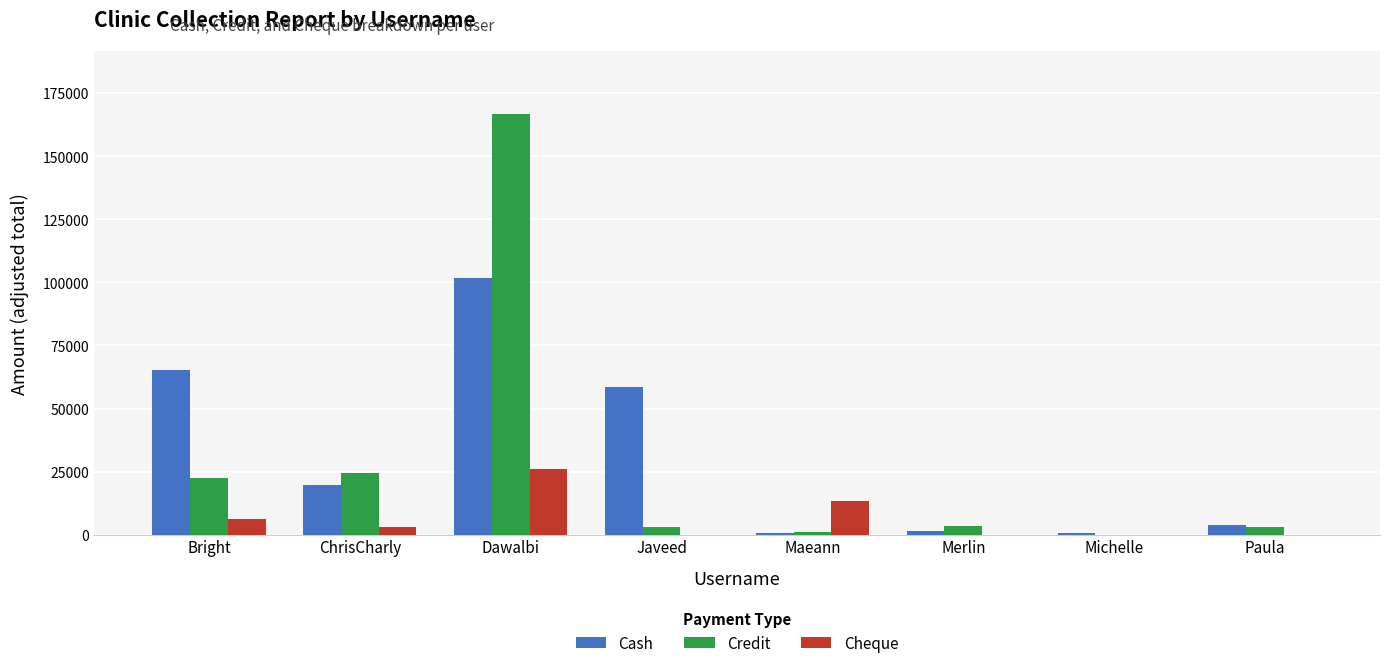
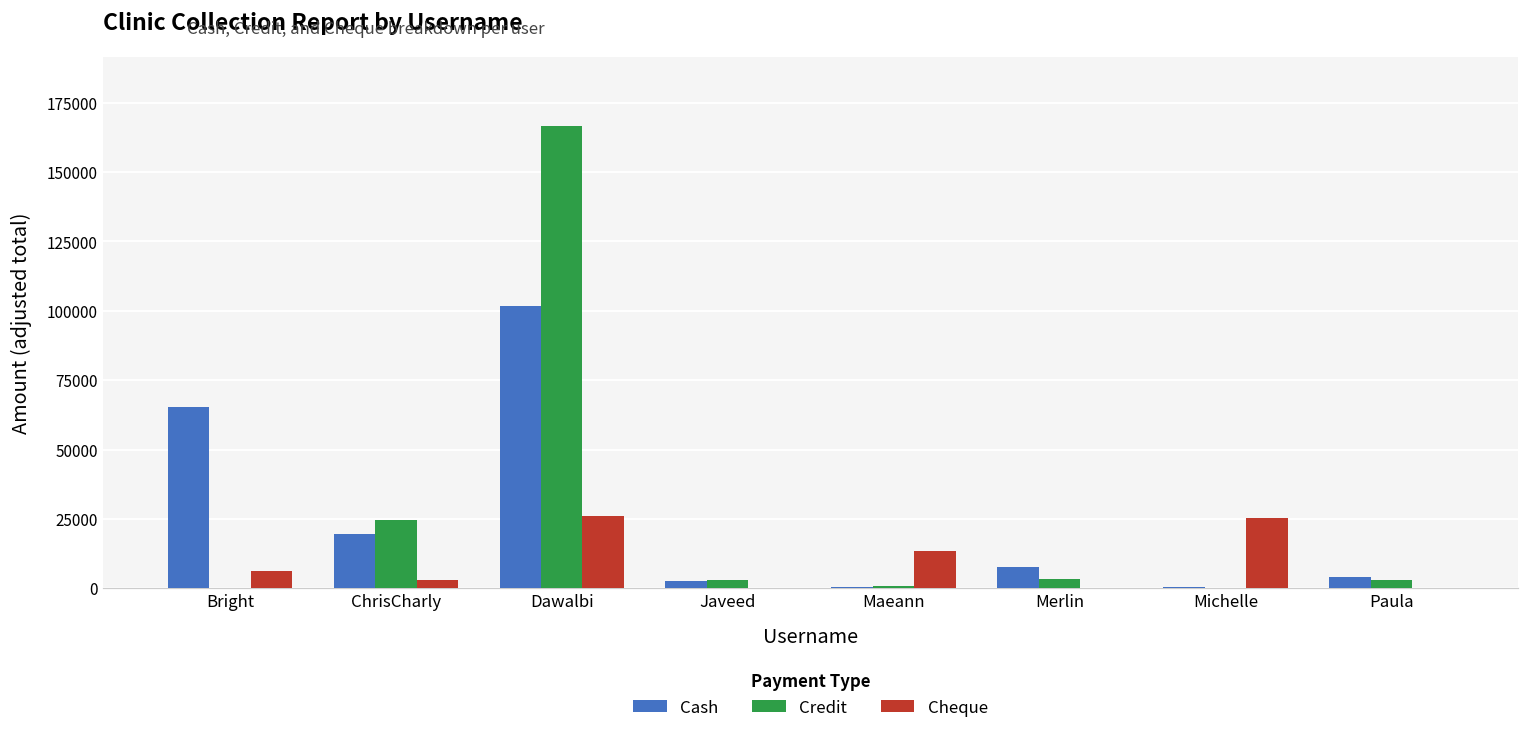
Credit, Bright: 22000 -> 0
Cash, Javeed: 58000 -> 3000
Cash, Merlin: 2000 -> 8000
Cheque, Michelle: 0 -> 25000
